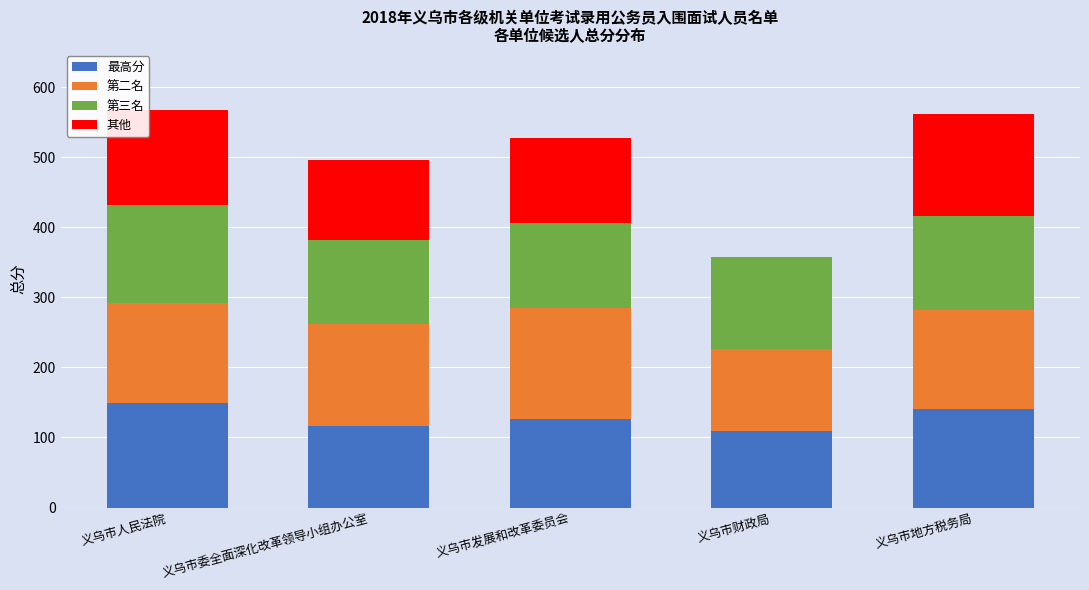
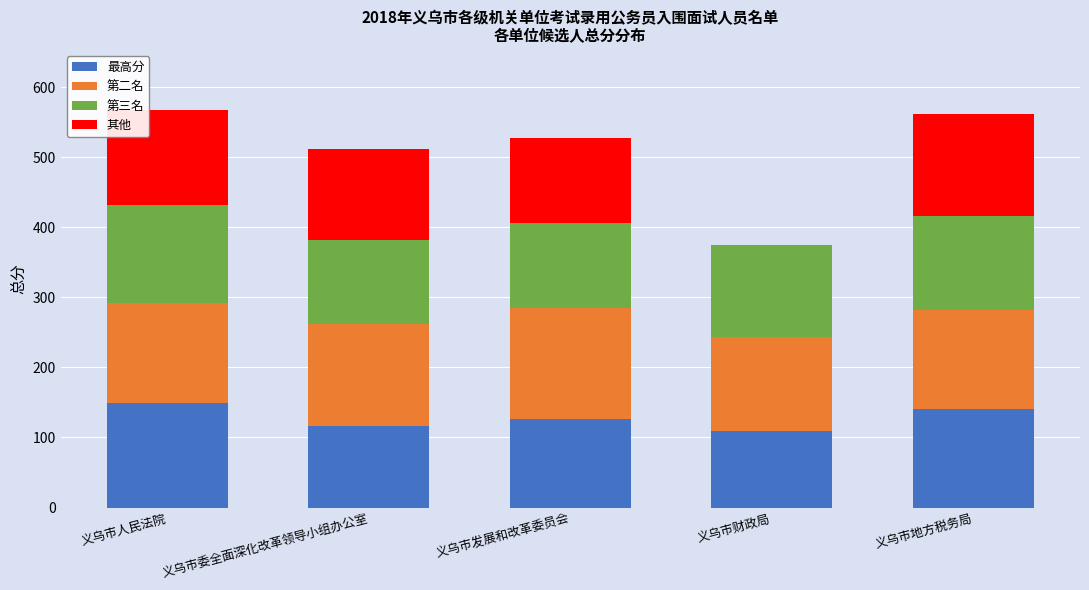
其他, 义乌市委全面深化改革领导小组办公室: 110 -> 130
第二名, 义乌市财政局: 120 -> 130
